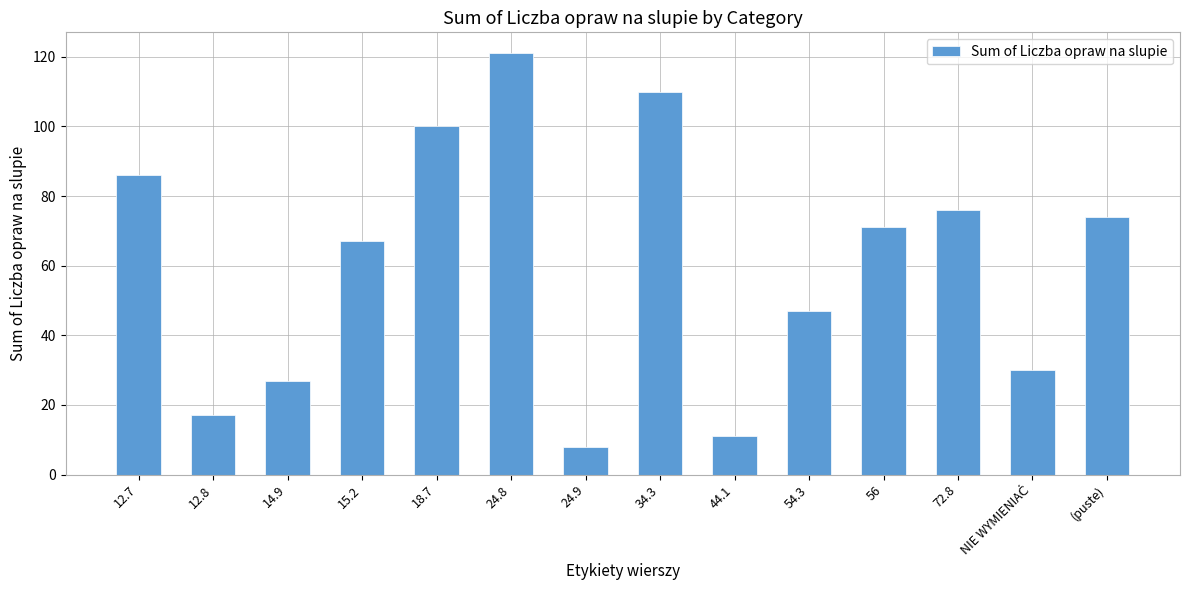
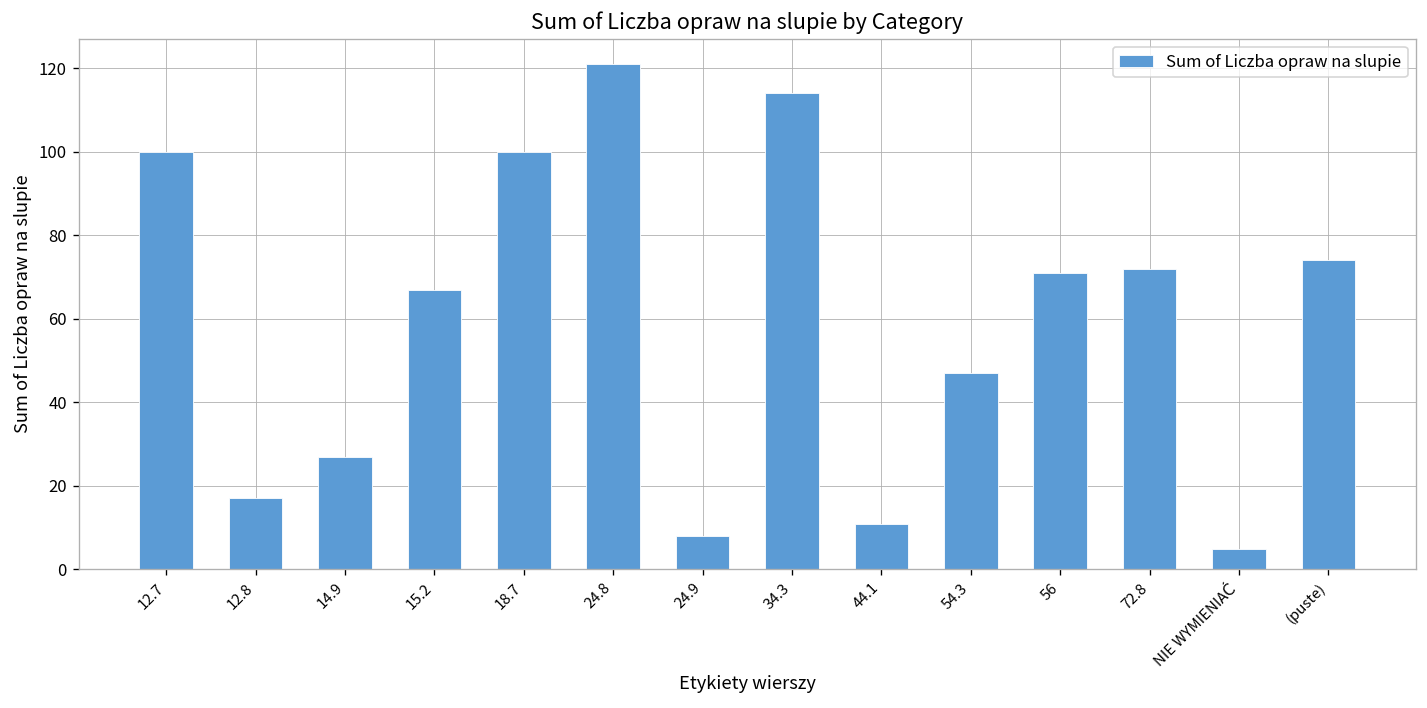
12.7: 86 -> 100
34.3: 110 -> 114
72.8: 76 -> 72
NIE WYMIENIAĆ: 30 -> 5
